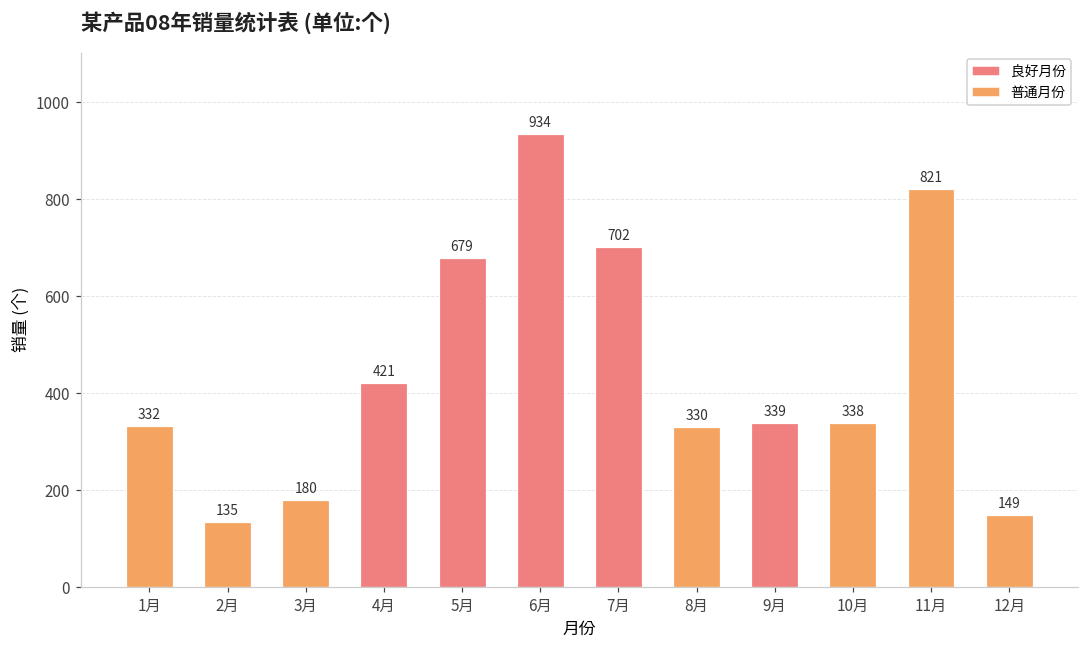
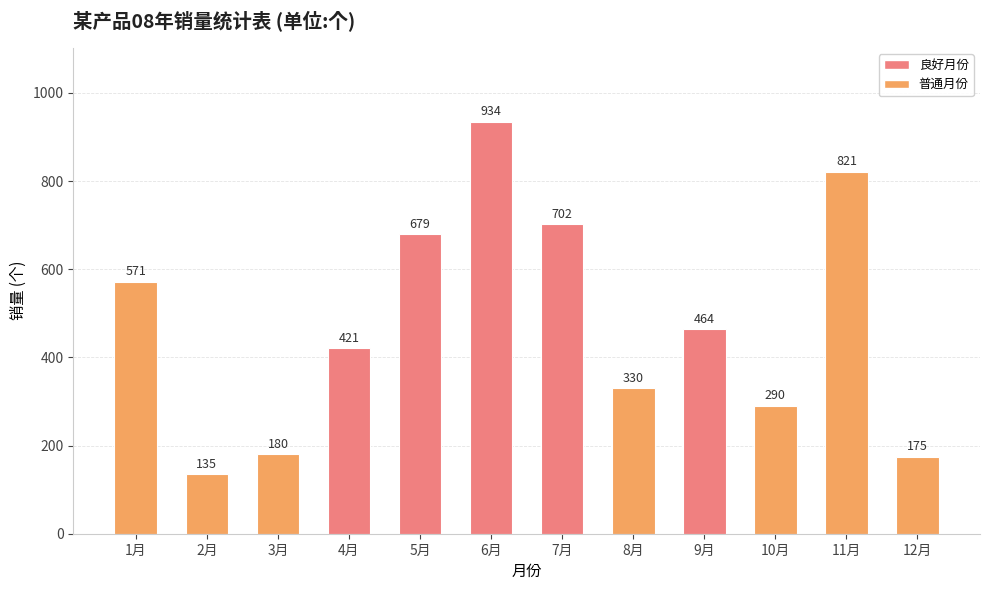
1月: 332 -> 571
9月: 339 -> 464
10月: 338 -> 290
12月: 149 -> 175
